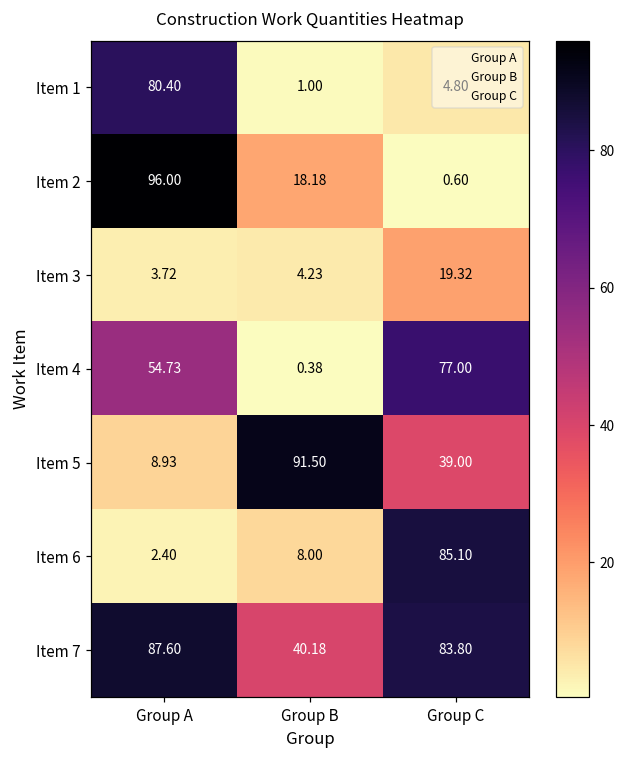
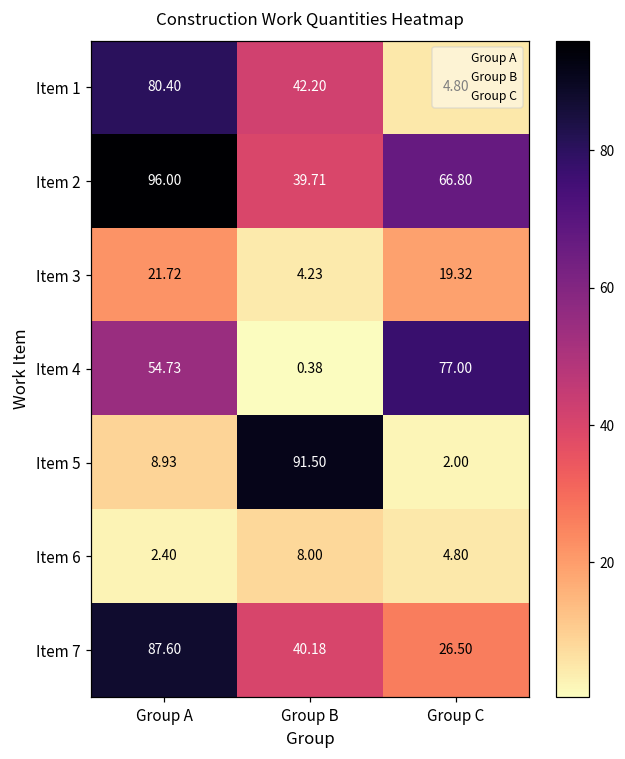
Item 1, Group B: 1.00 -> 42.20
Item 2, Group B: 18.18 -> 39.71
Item 2, Group C: 0.60 -> 66.80
Item 3, Group A: 3.72 -> 21.72
Item 5, Group C: 39.00 -> 2.00
Item 6, Group C: 85.10 -> 4.80
Item 7, Group C: 83.80 -> 26.50
